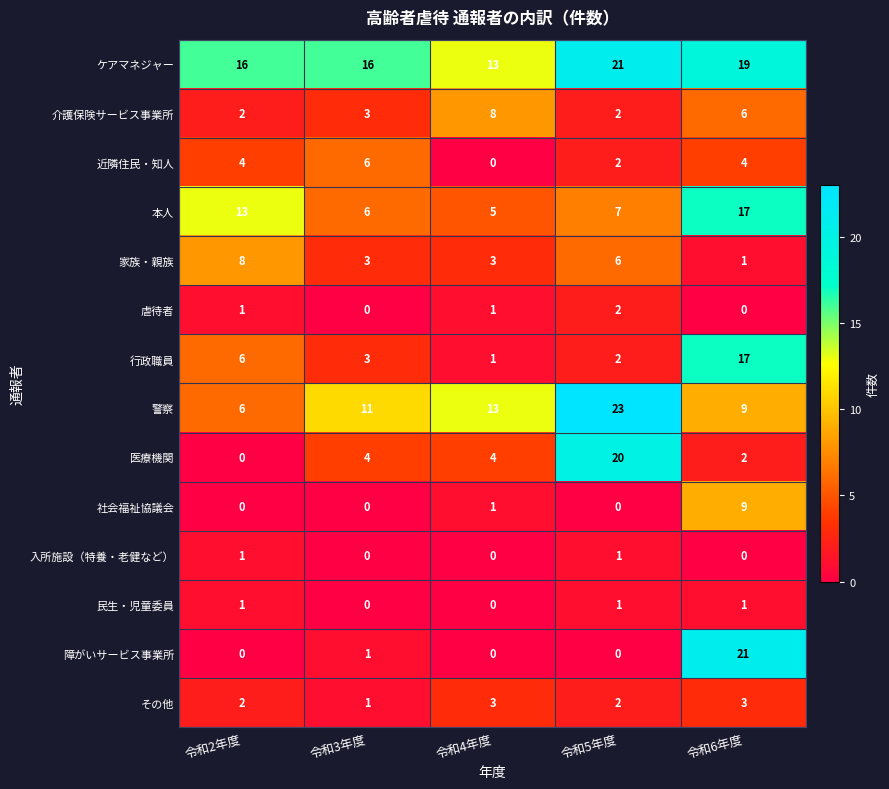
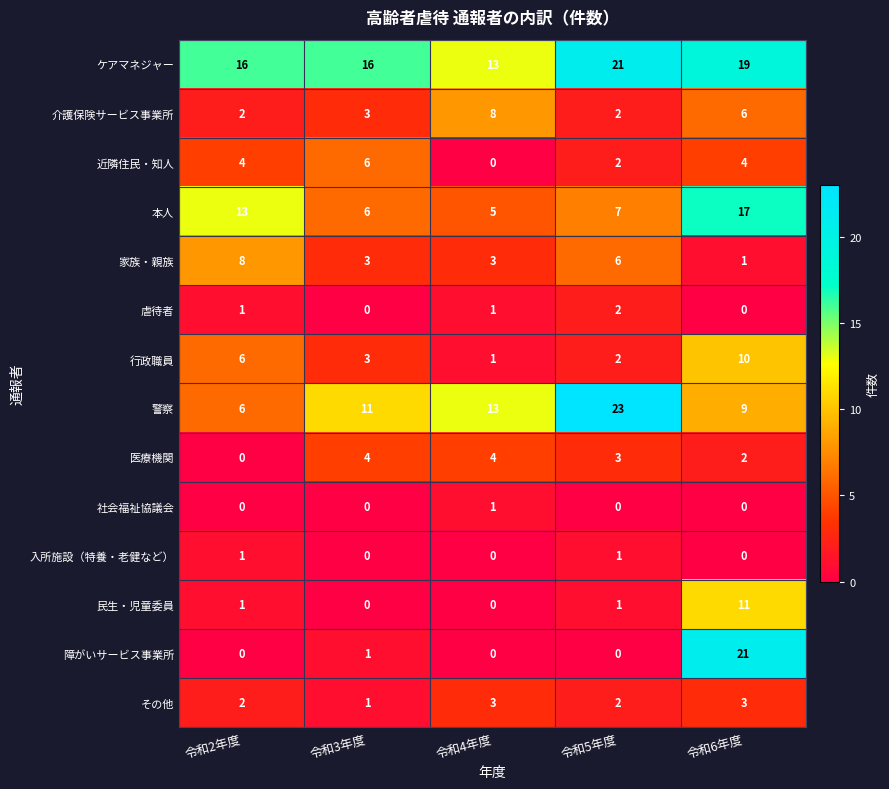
行政職員, 令和6年度: 17 -> 10
医療機関, 令和5年度: 20 -> 3
社会福祉協議会, 令和6年度: 9 -> 0
民生・児童委員, 令和6年度: 1 -> 11
